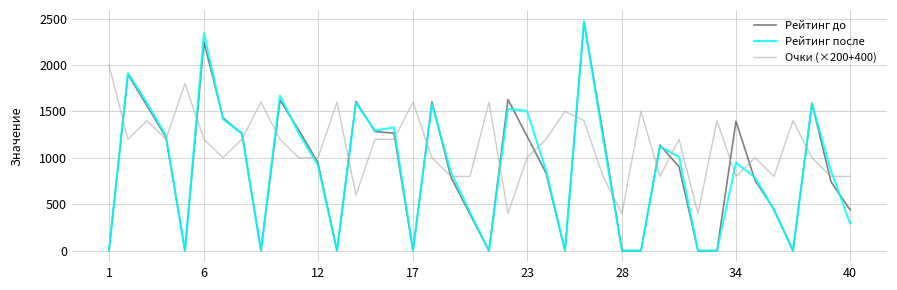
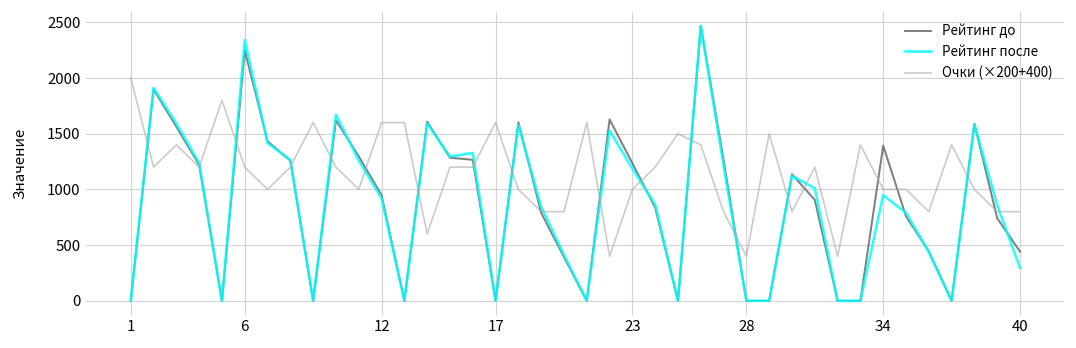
Очки (×200+400), 12: 1000 -> 1600
Рейтинг после, 23: 1500 -> 1200
Очки (×200+400), 34: 800 -> 1000
